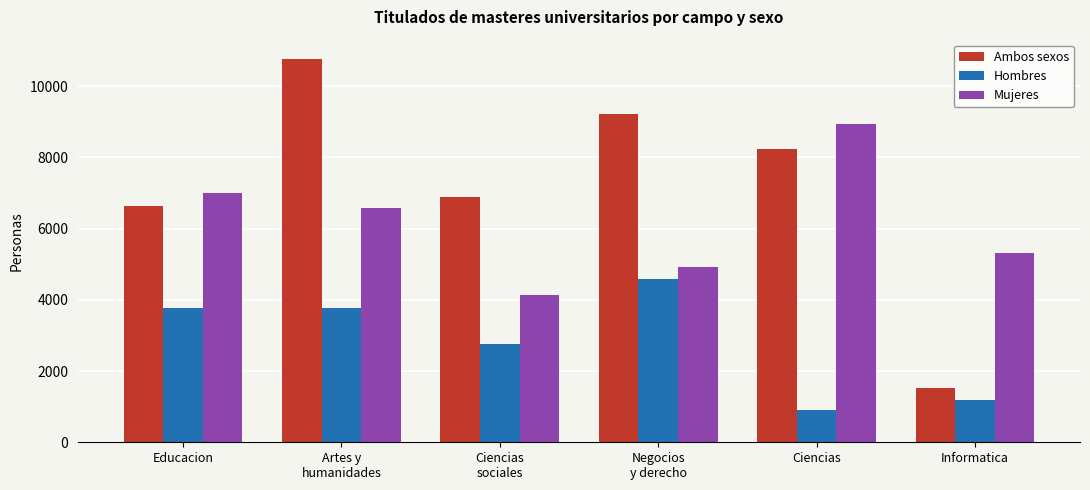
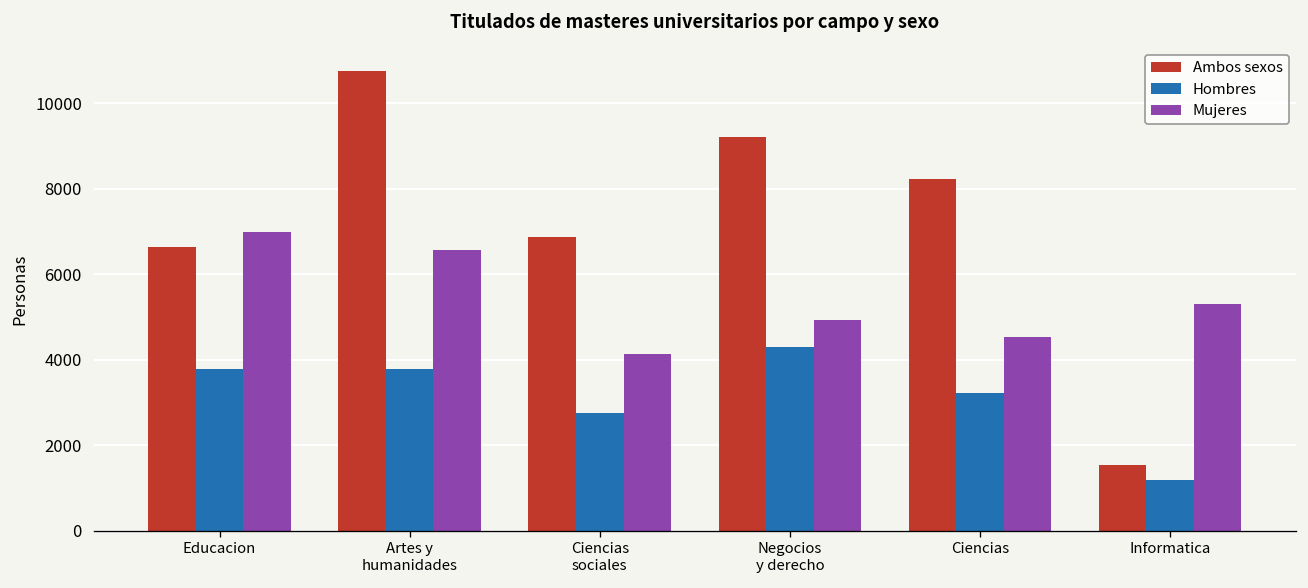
Hombres, Negocios y derecho: 4600 -> 4300
Hombres, Ciencias: 900 -> 3200
Mujeres, Ciencias: 8900 -> 4500
